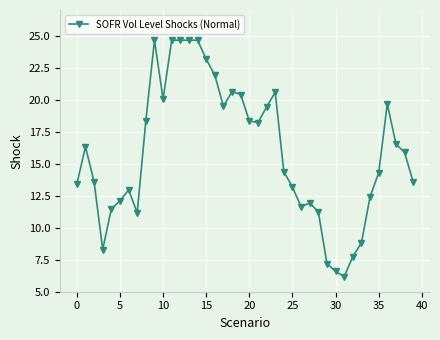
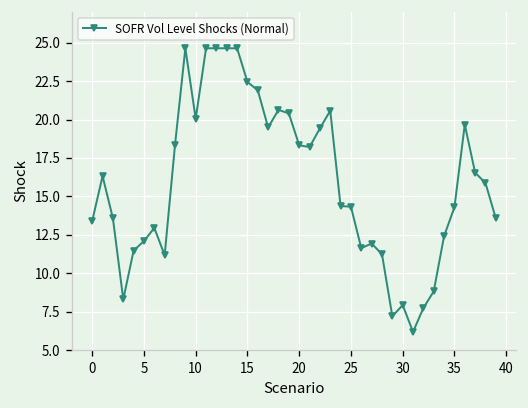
15: 23.2 -> 22.4
25: 13.2 -> 14.3
30: 6.6 -> 7.9
